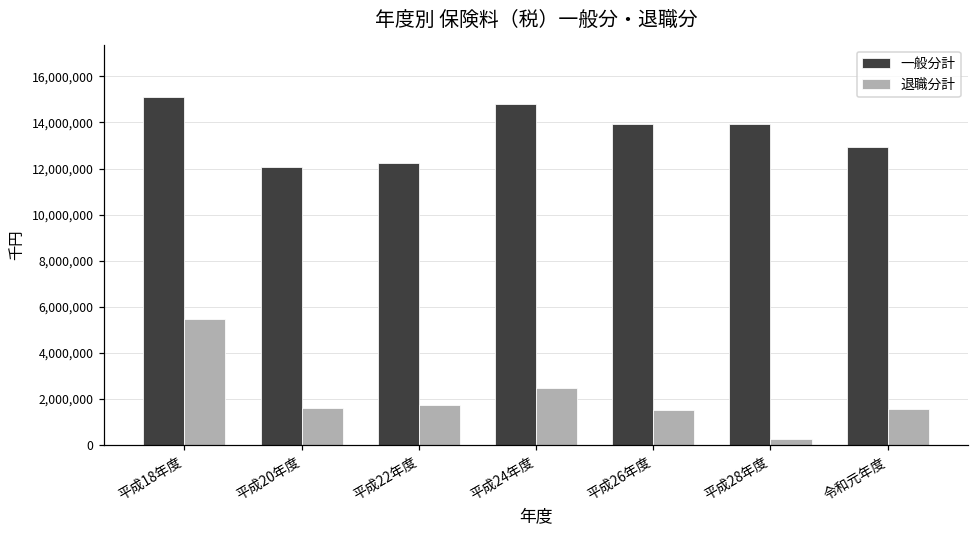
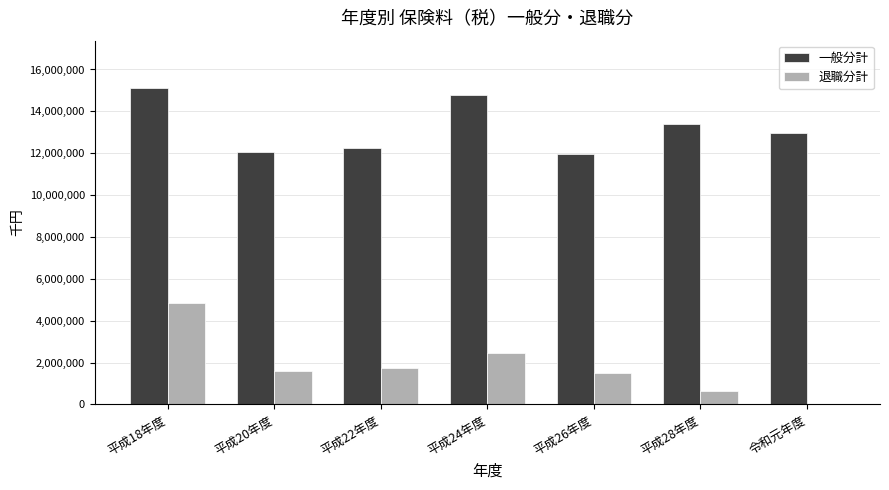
退職分計, 平成18年度: 5,500,000 -> 4,900,000
一般分計, 平成26年度: 13,900,000 -> 11,900,000
一般分計, 平成28年度: 13,900,000 -> 13,400,000
退職分計, 平成28年度: 200,000 -> 600,000
退職分計, 令和元年度: 1,600,000 -> 0
